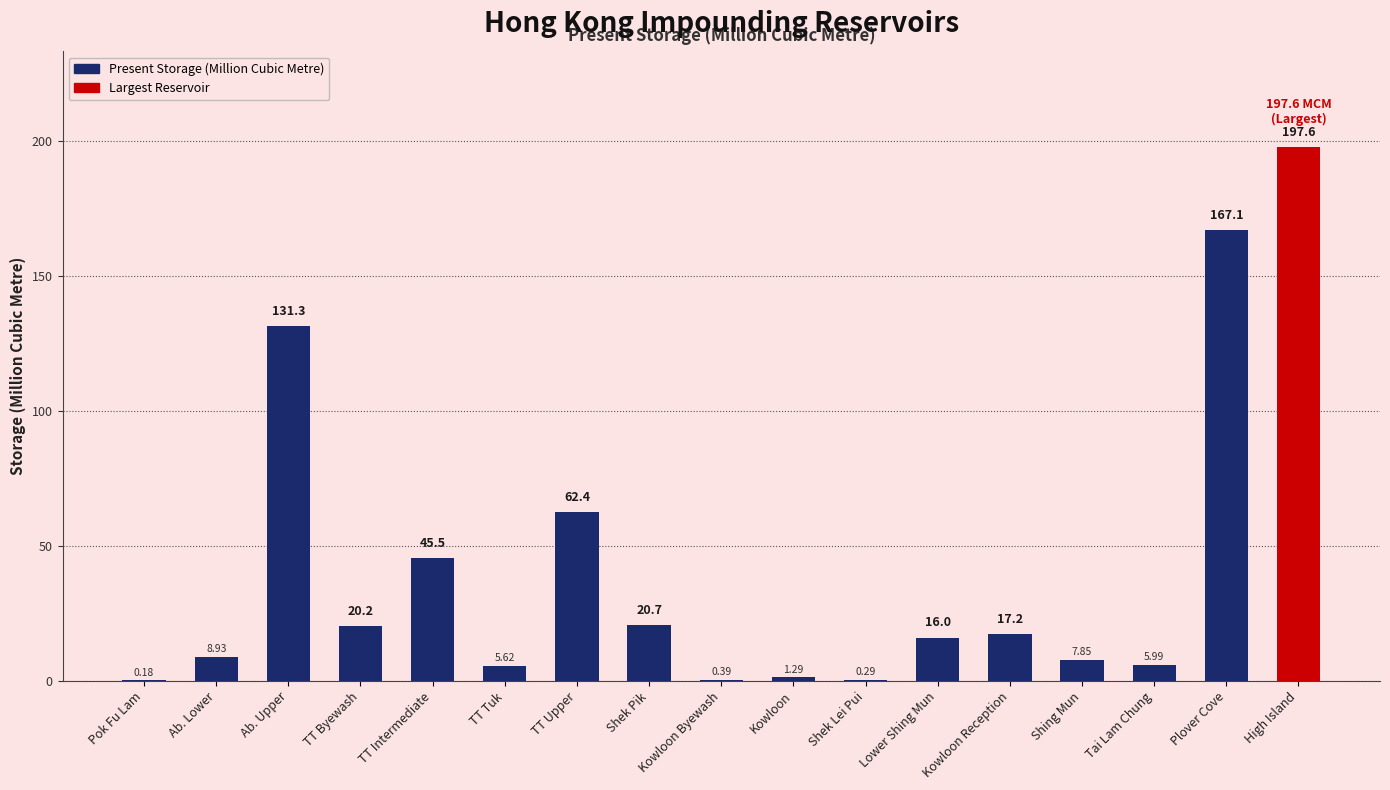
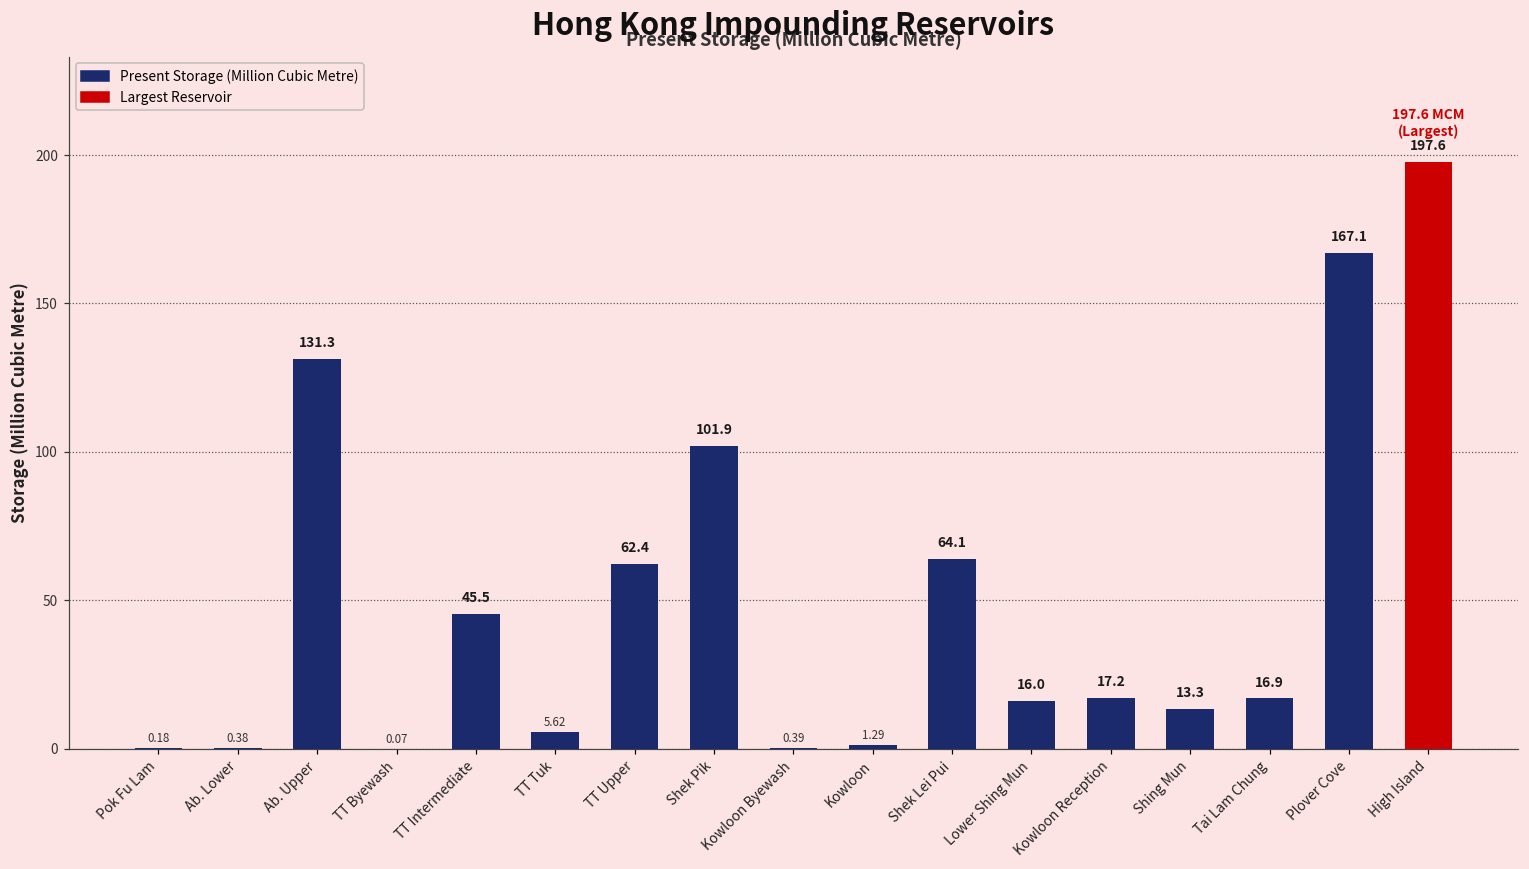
Ab. Lower: 8.93 -> 0.38
TT Byewash: 20.2 -> 0.07
Shek Pik: 20.7 -> 101.9
Shek Lei Pui: 0.29 -> 64.1
Shing Mun: 7.85 -> 13.3
Tai Lam Chung: 5.99 -> 16.9
